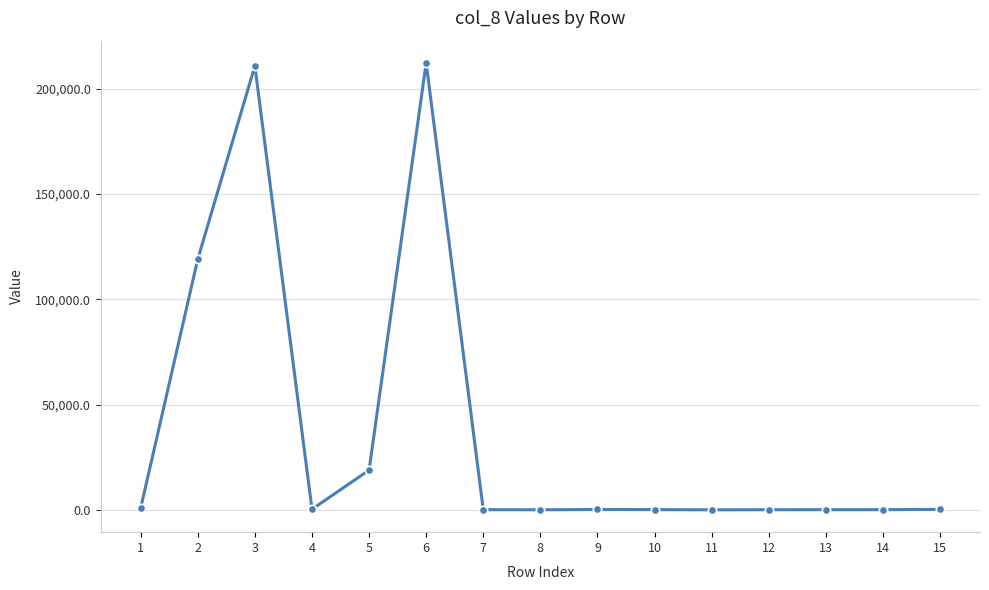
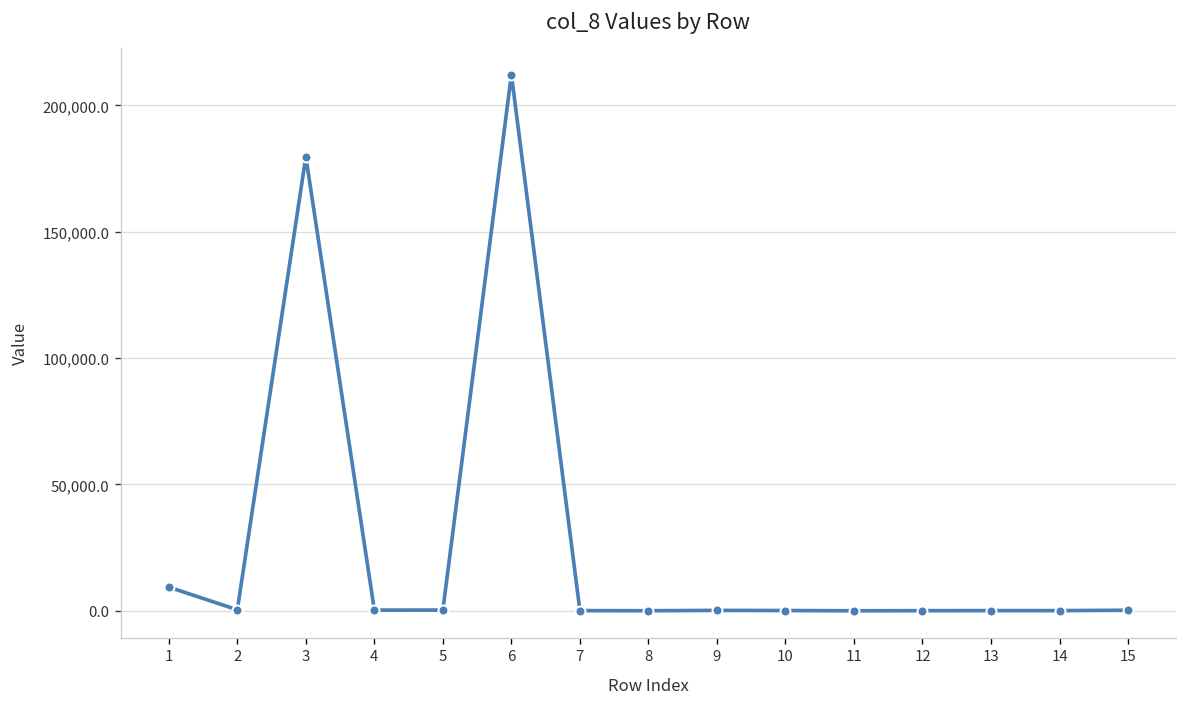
1: 1,000 -> 9,000
2: 119,000 -> 0
3: 211,000 -> 180,000
5: 19,000 -> 0
